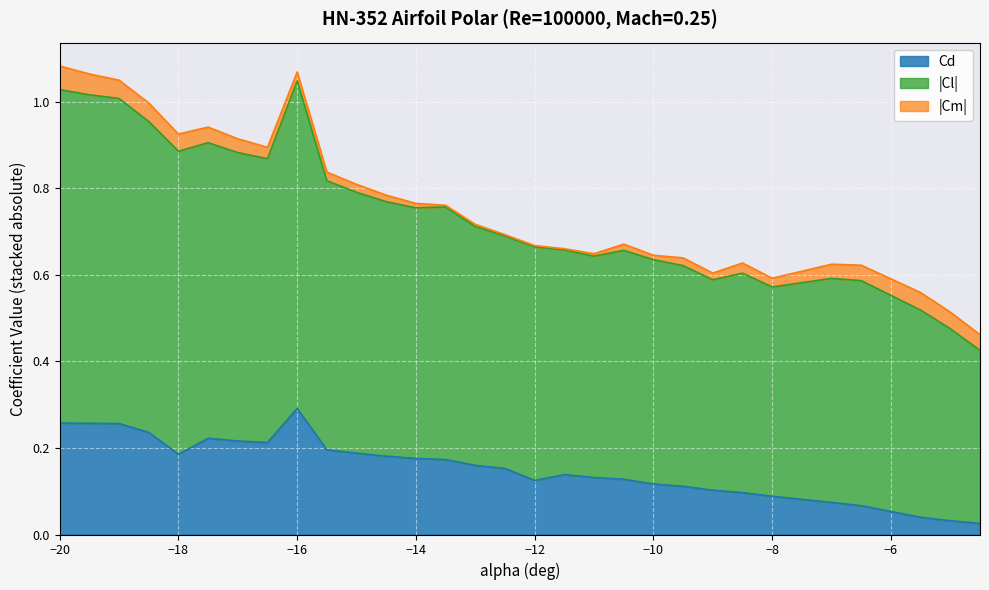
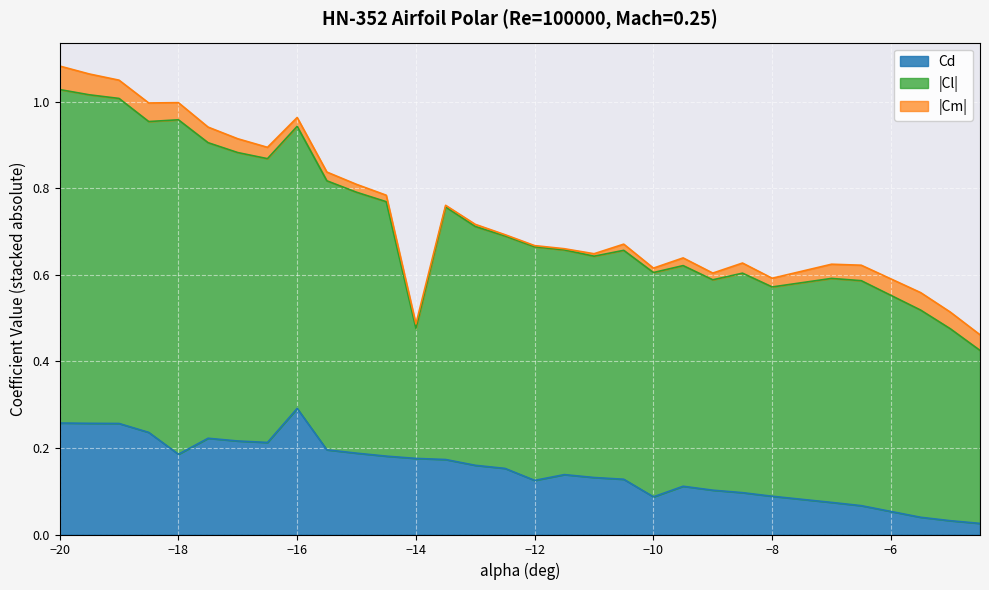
|Cl|, −18: 0.70 -> 0.77
|Cl|, −16: 0.76 -> 0.65
|Cl|, −14: 0.58 -> 0.30
Cd, −10: 0.12 -> 0.09
